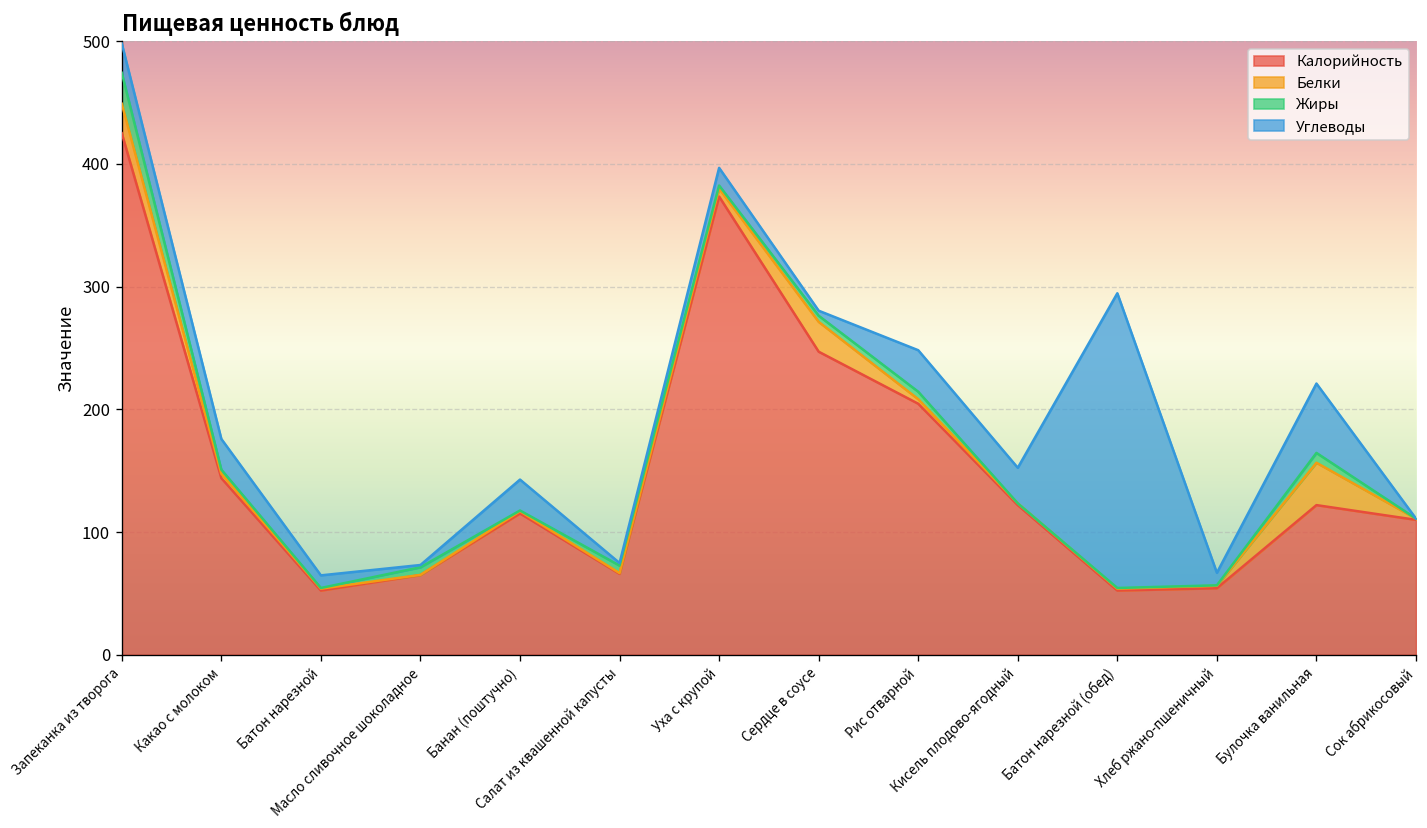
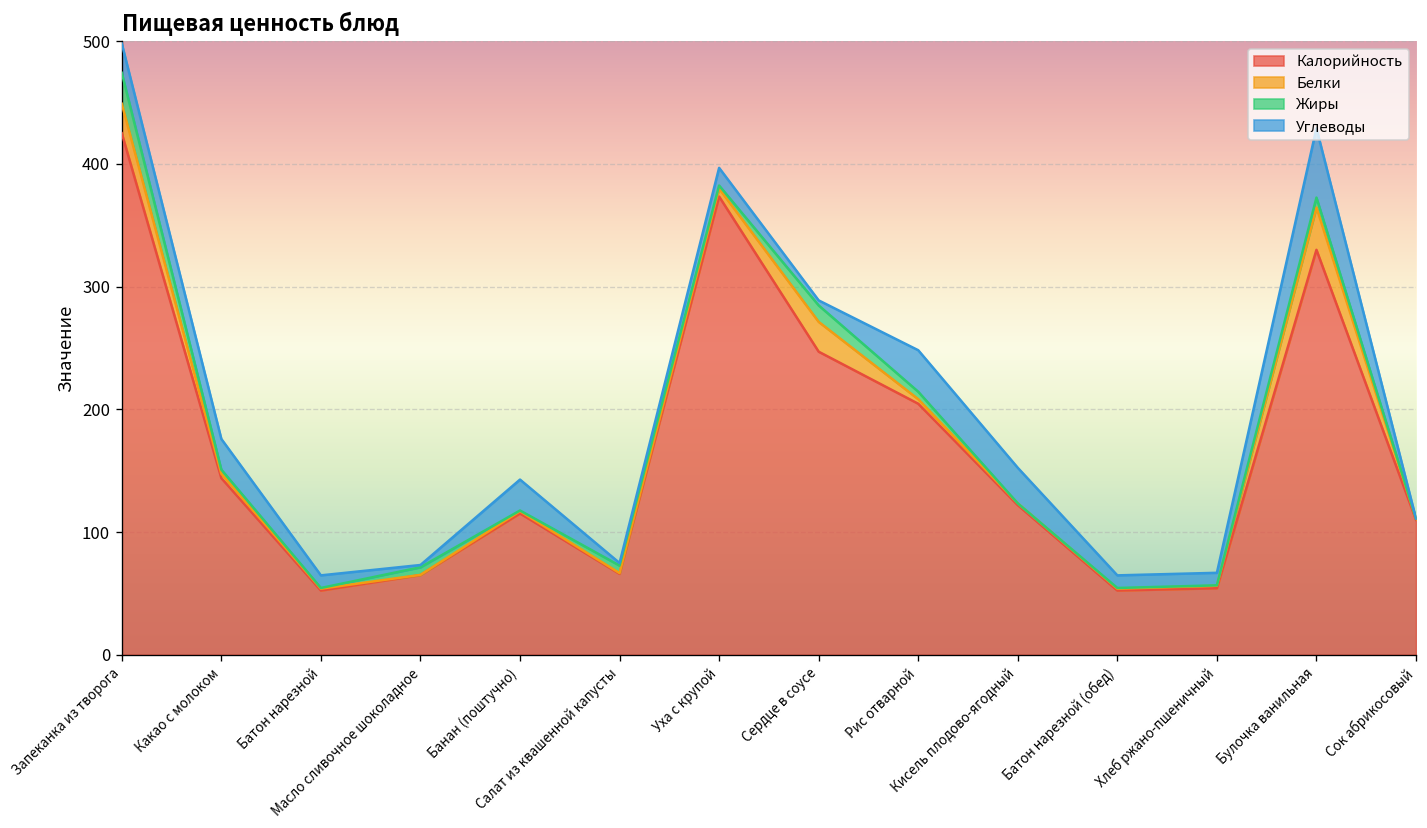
Жиры, Сердце в соусе: 5 -> 13
Углеводы, Батон нарезной (обед): 240 -> 10
Калорийность, Булочка ванильная: 122 -> 330
